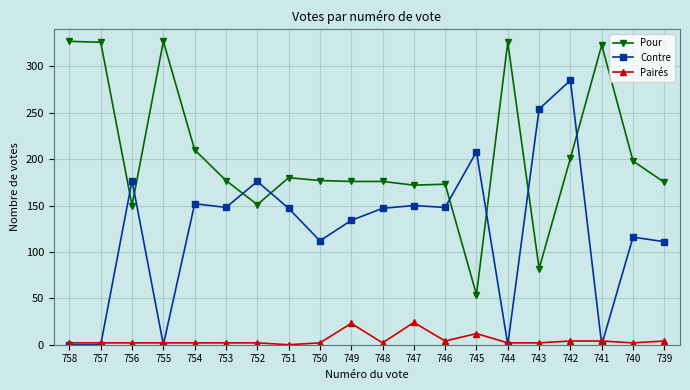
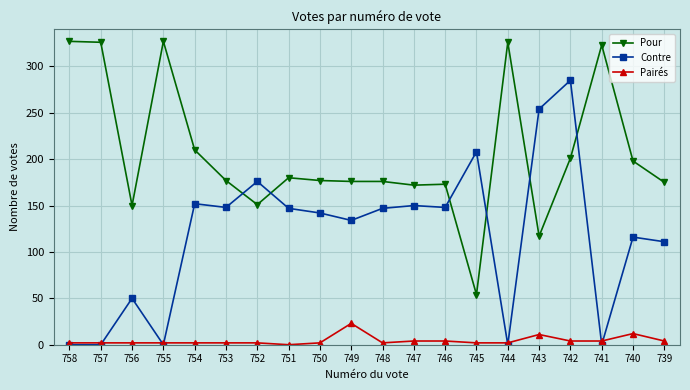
Contre, 756: 180 -> 50
Contre, 750: 110 -> 140
Pairés, 747: 20 -> 0
Pairés, 745: 10 -> 0
Pour, 743: 80 -> 120
Pairés, 743: 0 -> 10
Pairés, 740: 0 -> 10
